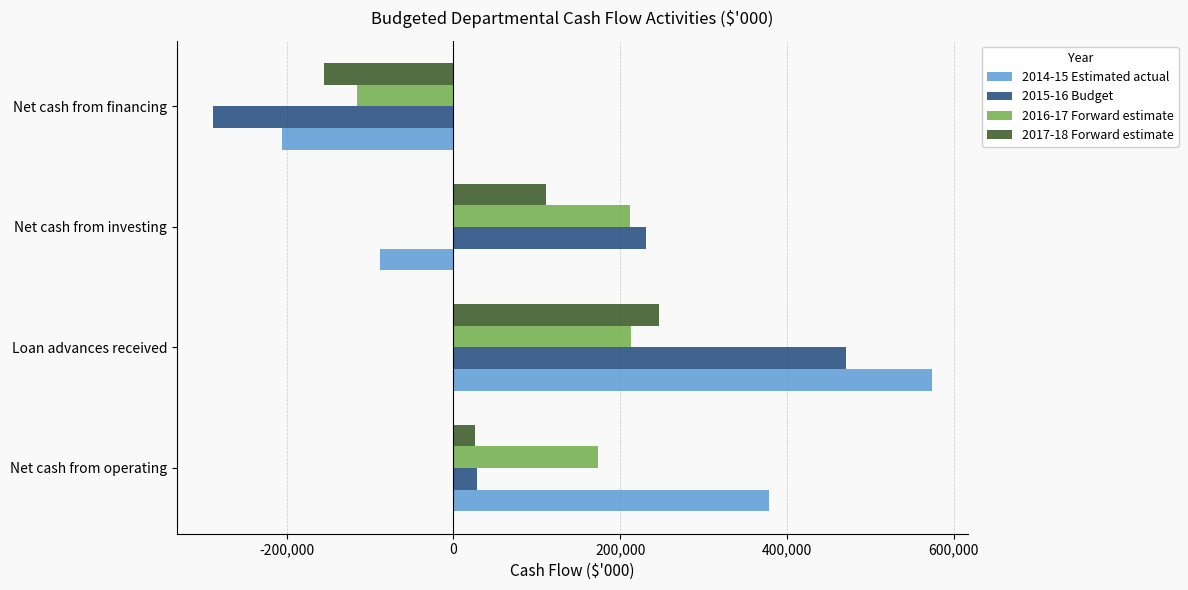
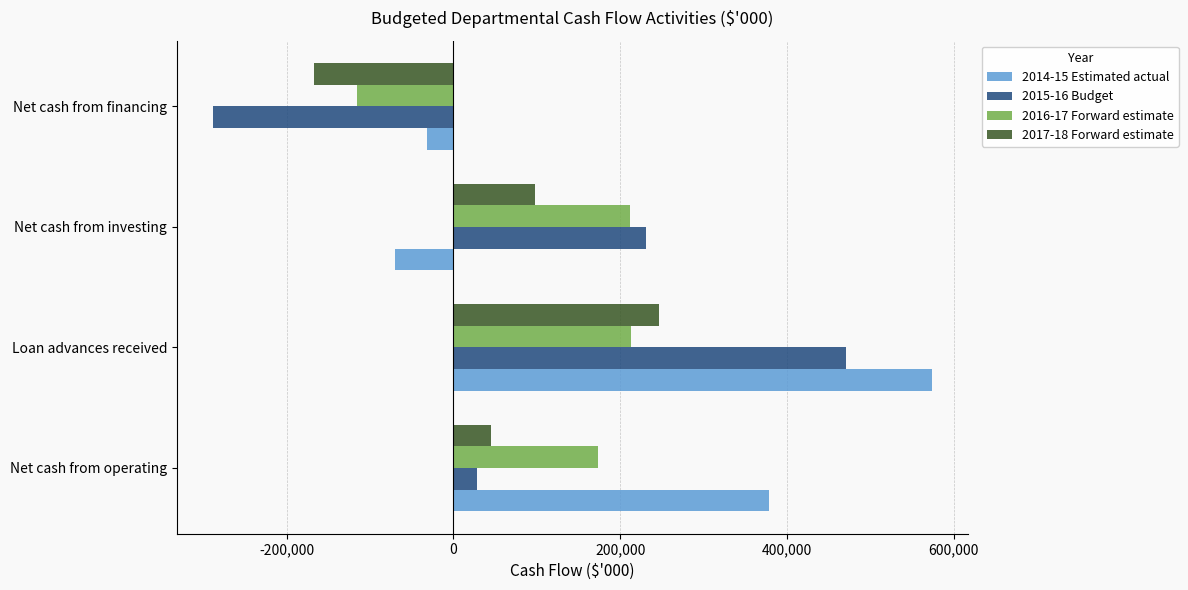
2017-18 Forward estimate, Net cash from financing: -160,000 -> -170,000
2014-15 Estimated actual, Net cash from financing: -210,000 -> -30,000
2017-18 Forward estimate, Net cash from investing: 110,000 -> 100,000
2014-15 Estimated actual, Net cash from investing: -90,000 -> -70,000
2017-18 Forward estimate, Net cash from operating: 30,000 -> 40,000
